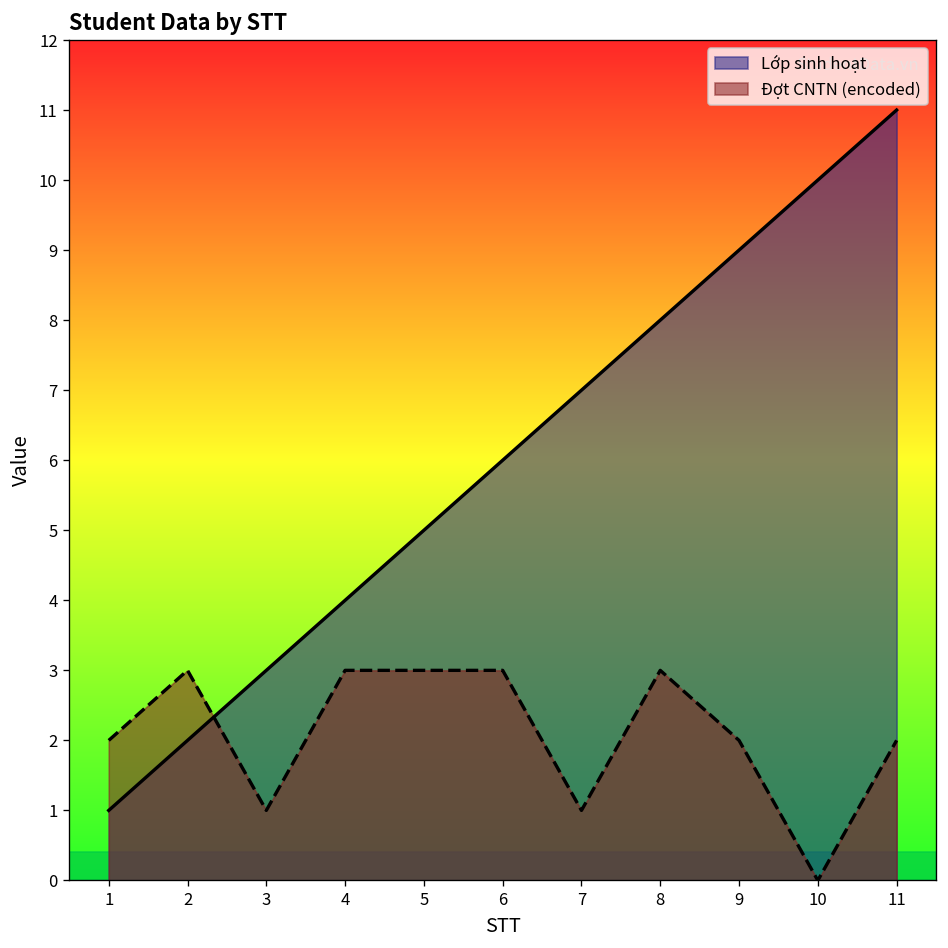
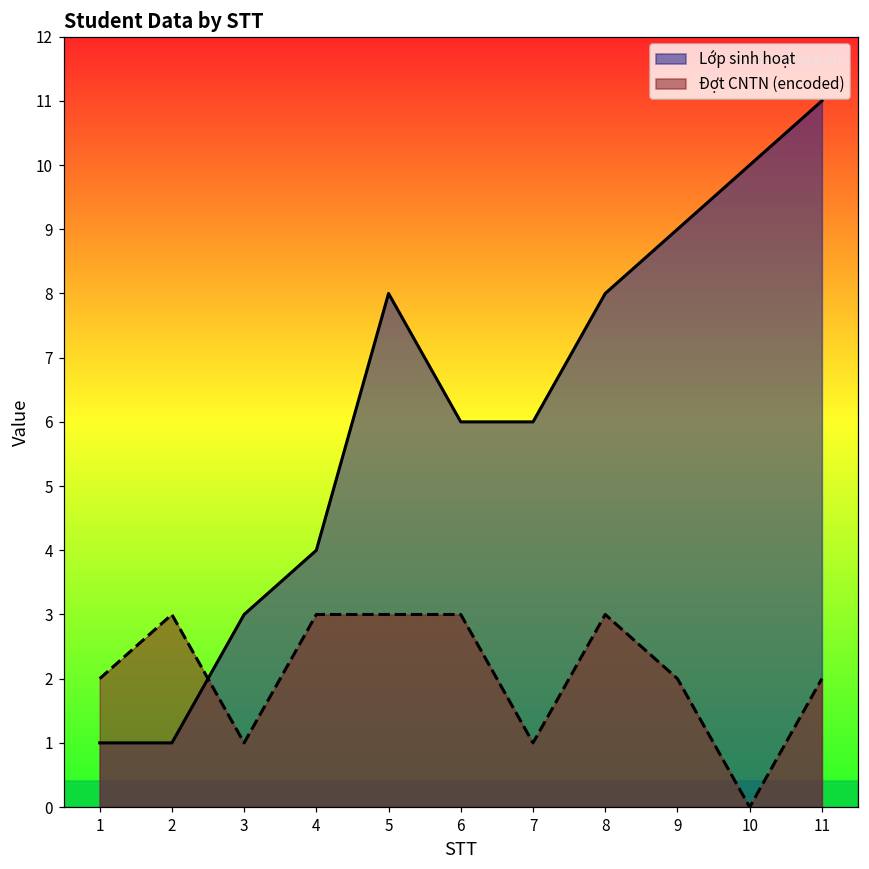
Lớp sinh hoạt, 2: 2 -> 1
Lớp sinh hoạt, 5: 5 -> 8
Lớp sinh hoạt, 7: 7 -> 6
